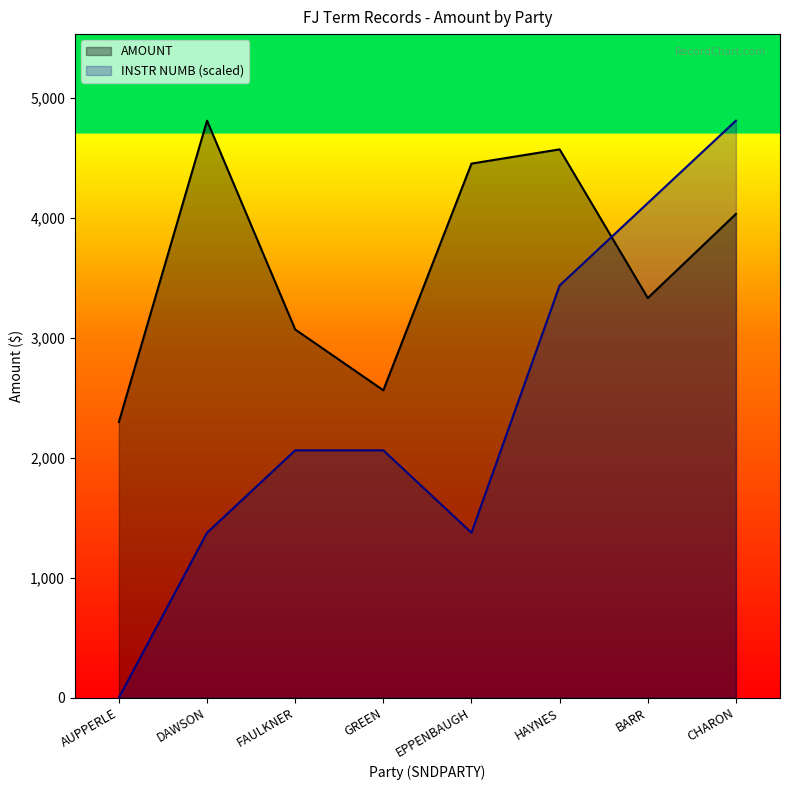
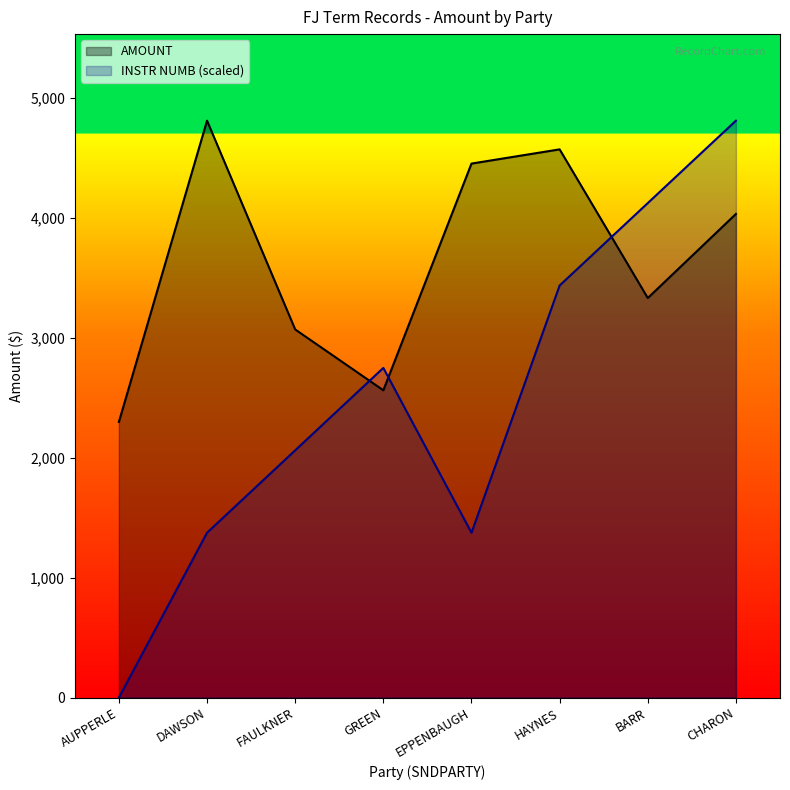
INSTR NUMB (scaled), GREEN: 2,060 -> 2,750
